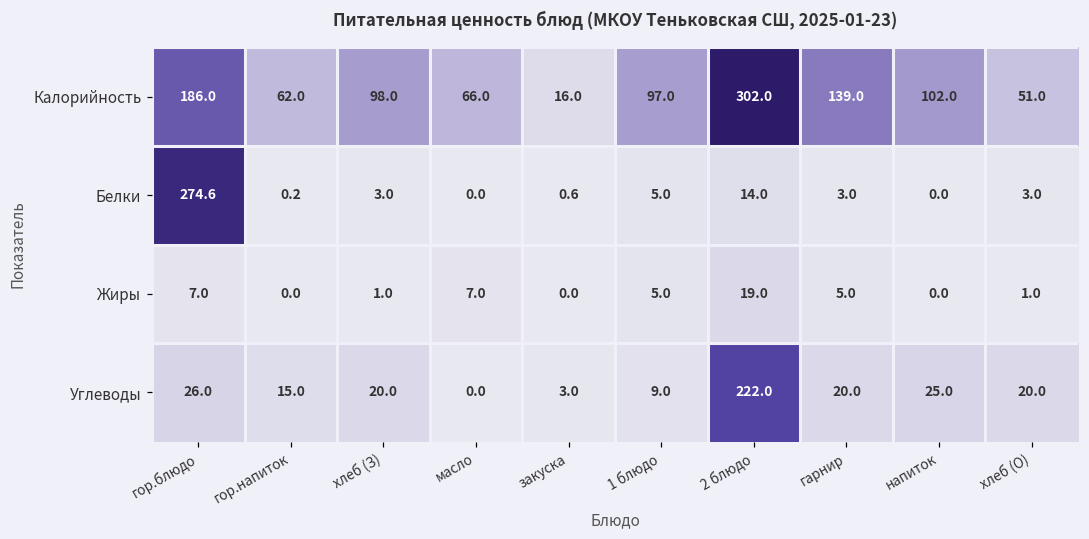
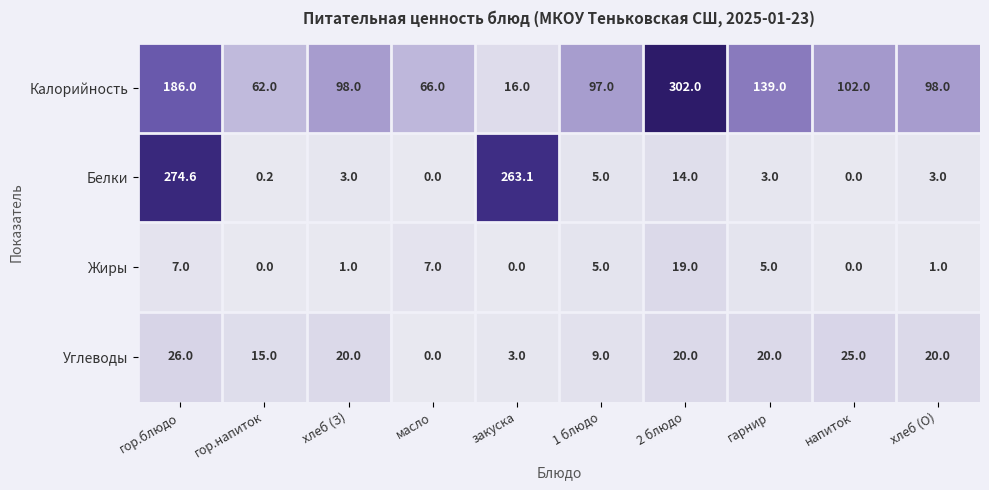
Калорийность, хлеб (О): 51.0 -> 98.0
Белки, закуска: 0.6 -> 263.1
Углеводы, 2 блюдо: 222.0 -> 20.0
